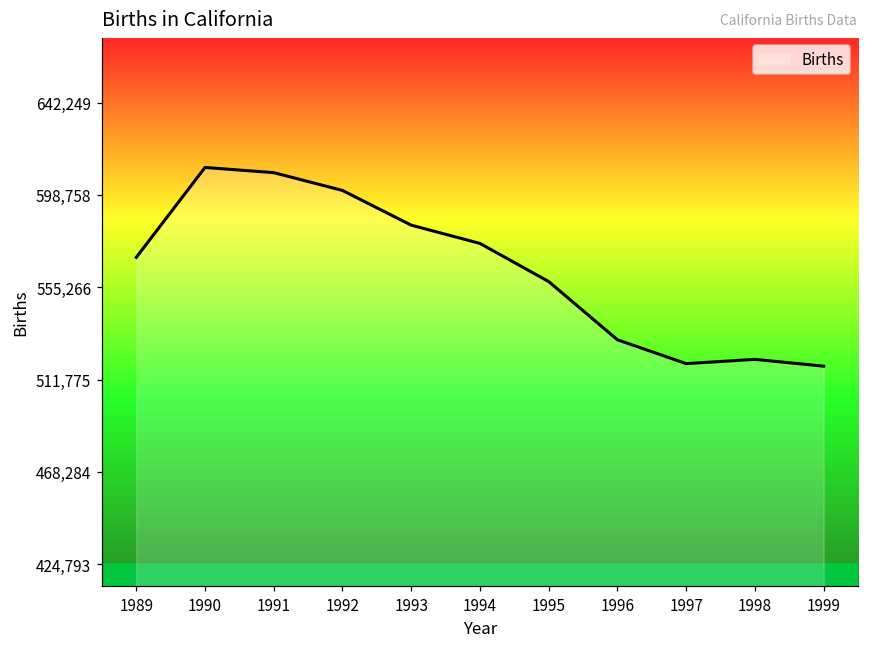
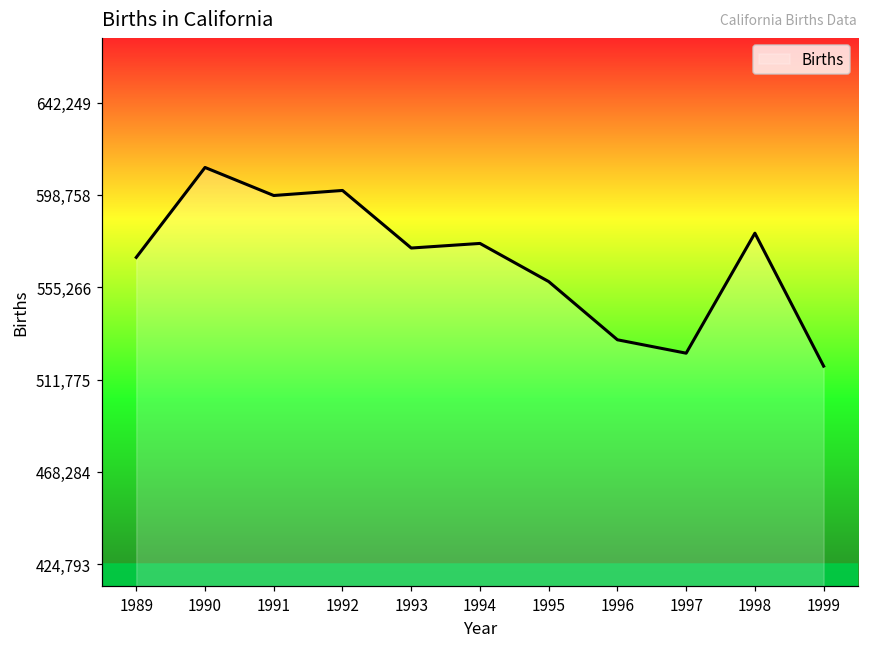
1991: 609,000 -> 598,000
1993: 584,000 -> 574,000
1997: 519,000 -> 524,000
1998: 521,000 -> 581,000
